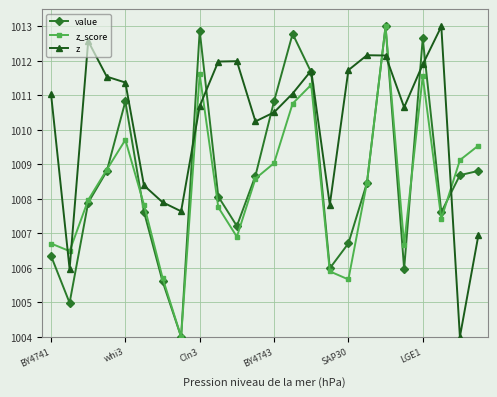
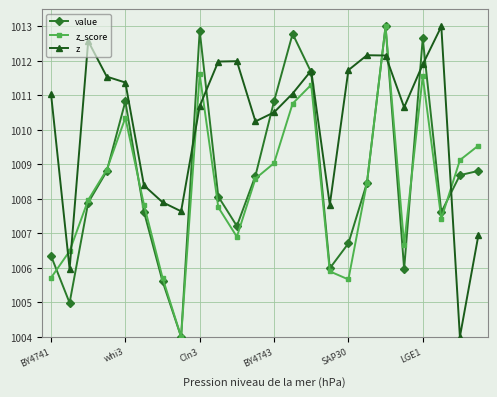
z_score, BY4741: 1006.7 -> 1005.7
z_score, whi3: 1009.7 -> 1010.4
